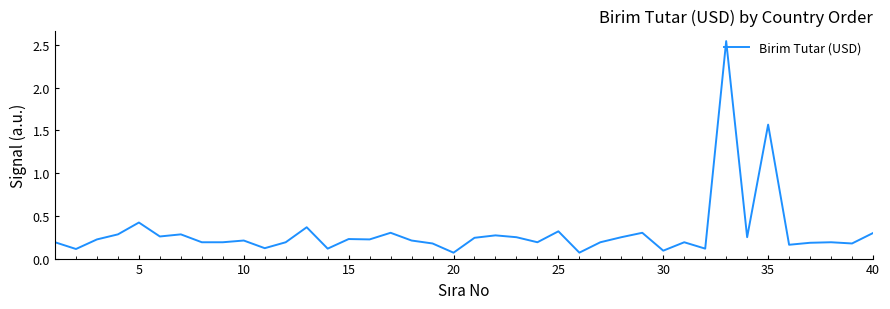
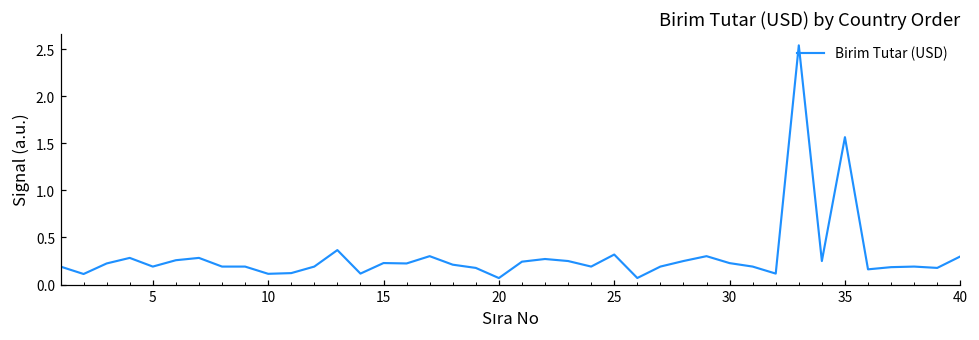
5: 0.4 -> 0.2
10: 0.2 -> 0.1
30: 0.1 -> 0.2
